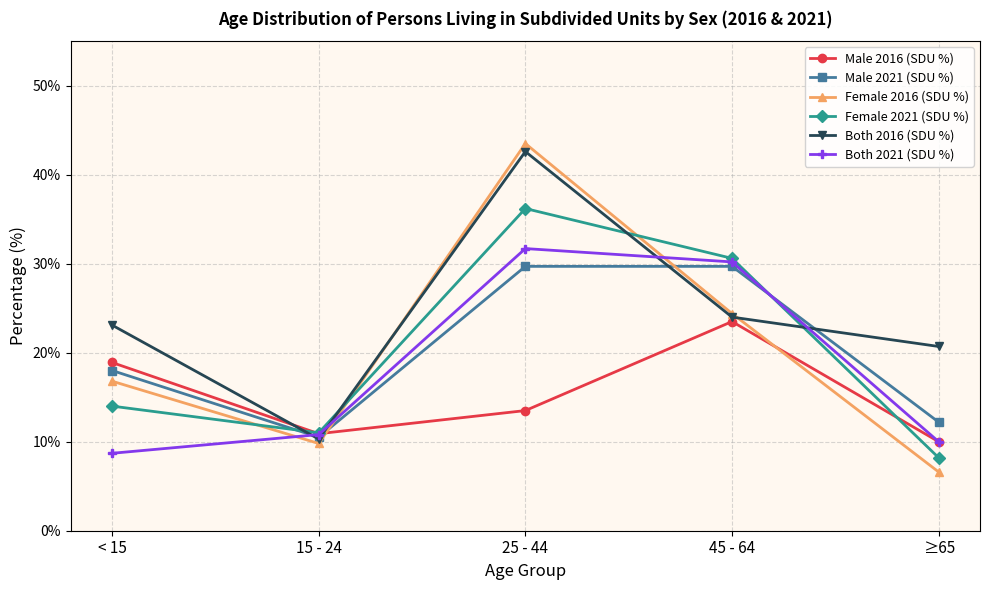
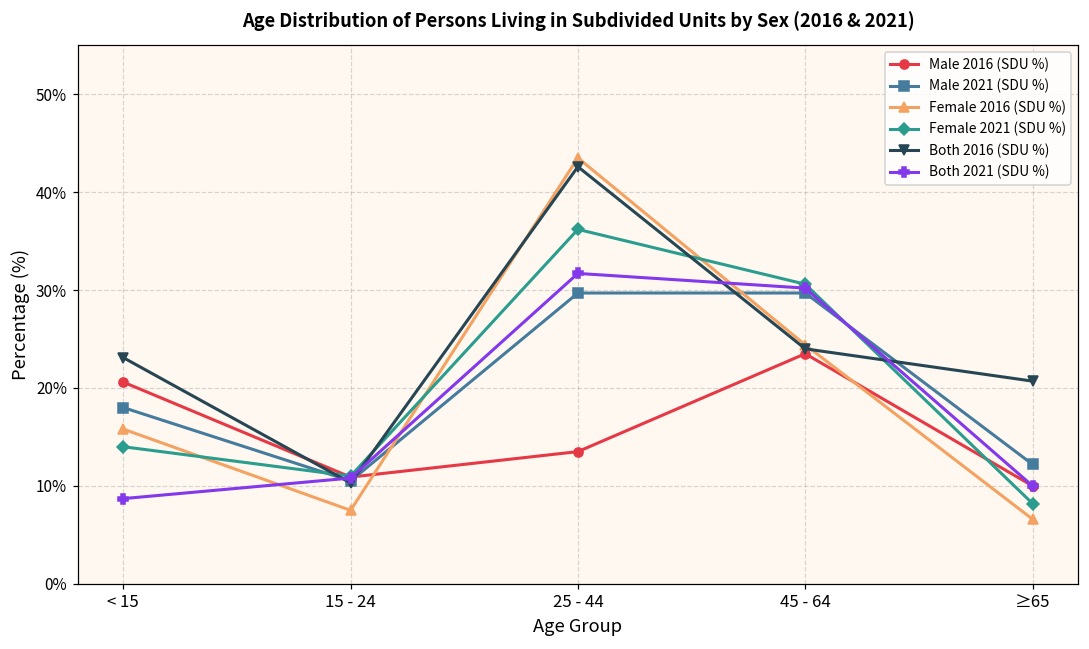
Male 2016 (SDU %), < 15: 19% -> 21%
Female 2016 (SDU %), < 15: 17% -> 16%
Female 2016 (SDU %), 15 - 24: 10% -> 8%
